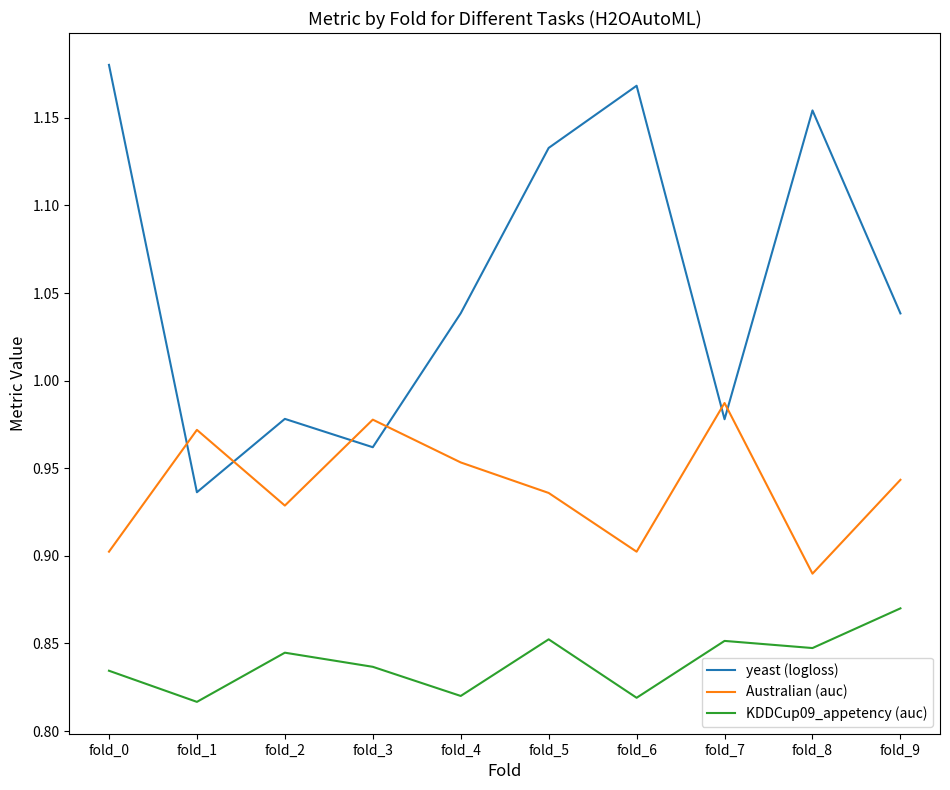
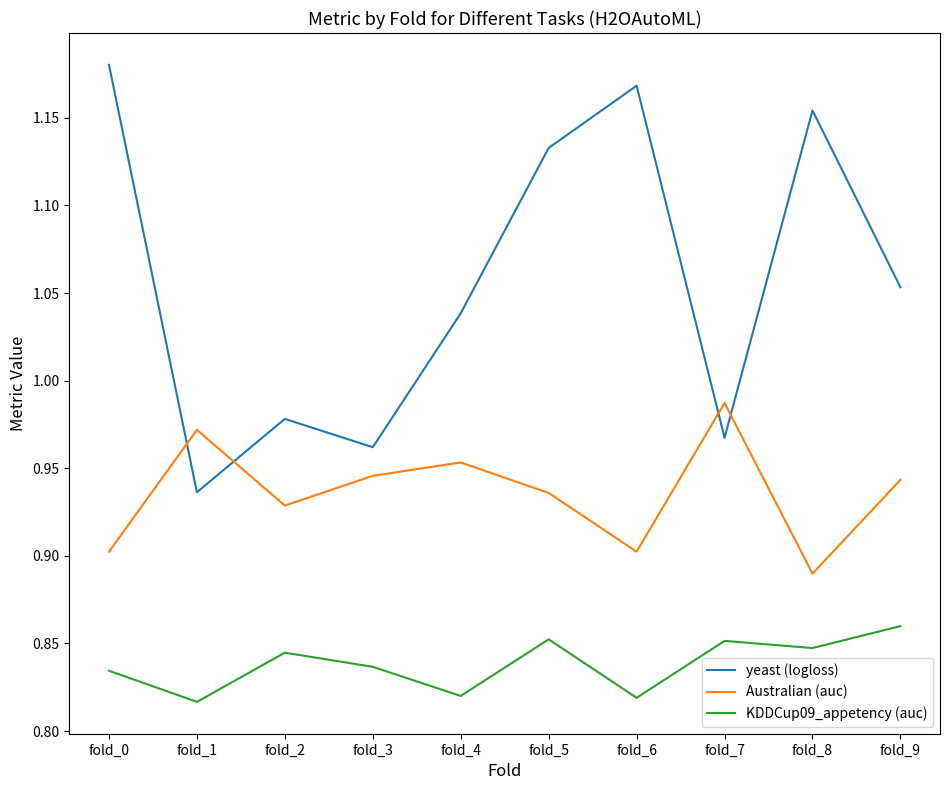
Australian (auc), fold_3: 0.978 -> 0.946
yeast (logloss), fold_7: 0.978 -> 0.967
yeast (logloss), fold_9: 1.038 -> 1.053
KDDCup09_appetency (auc), fold_9: 0.870 -> 0.860
